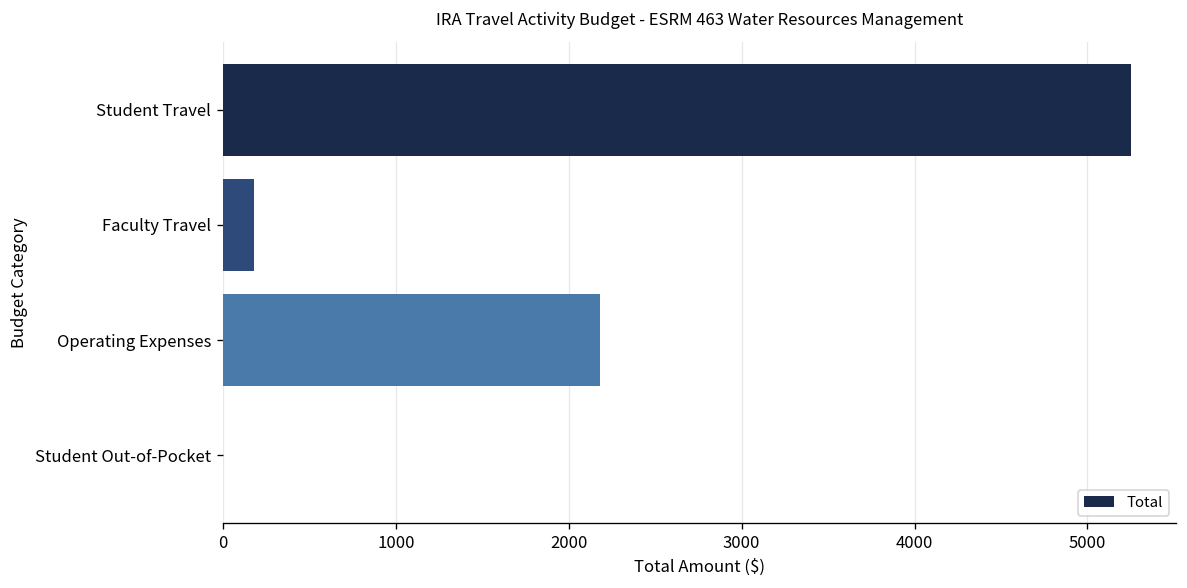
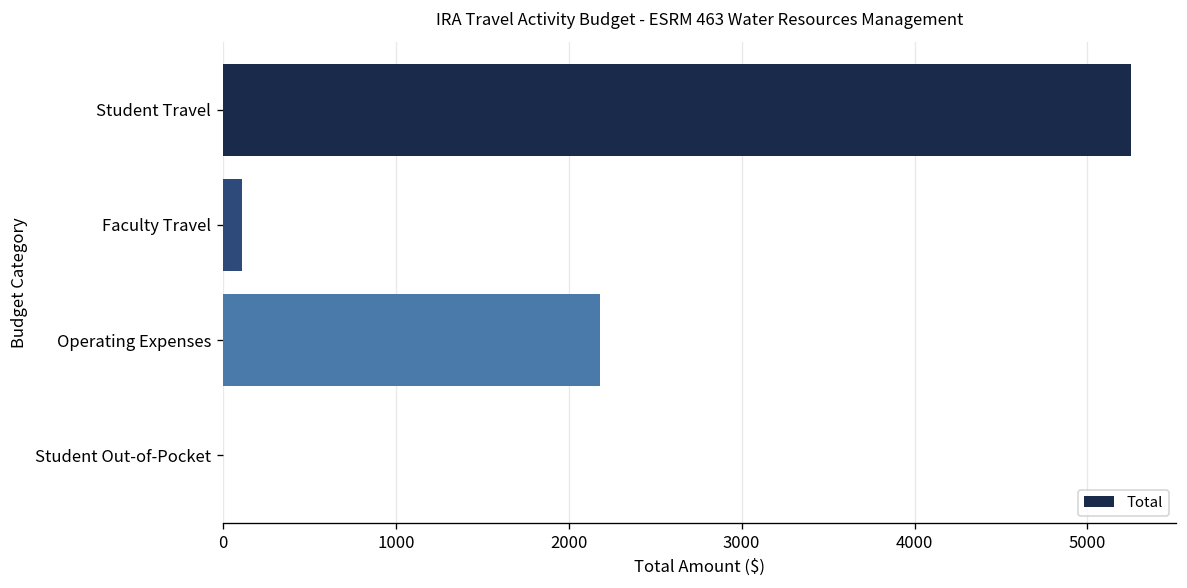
Faculty Travel: 180 -> 110
